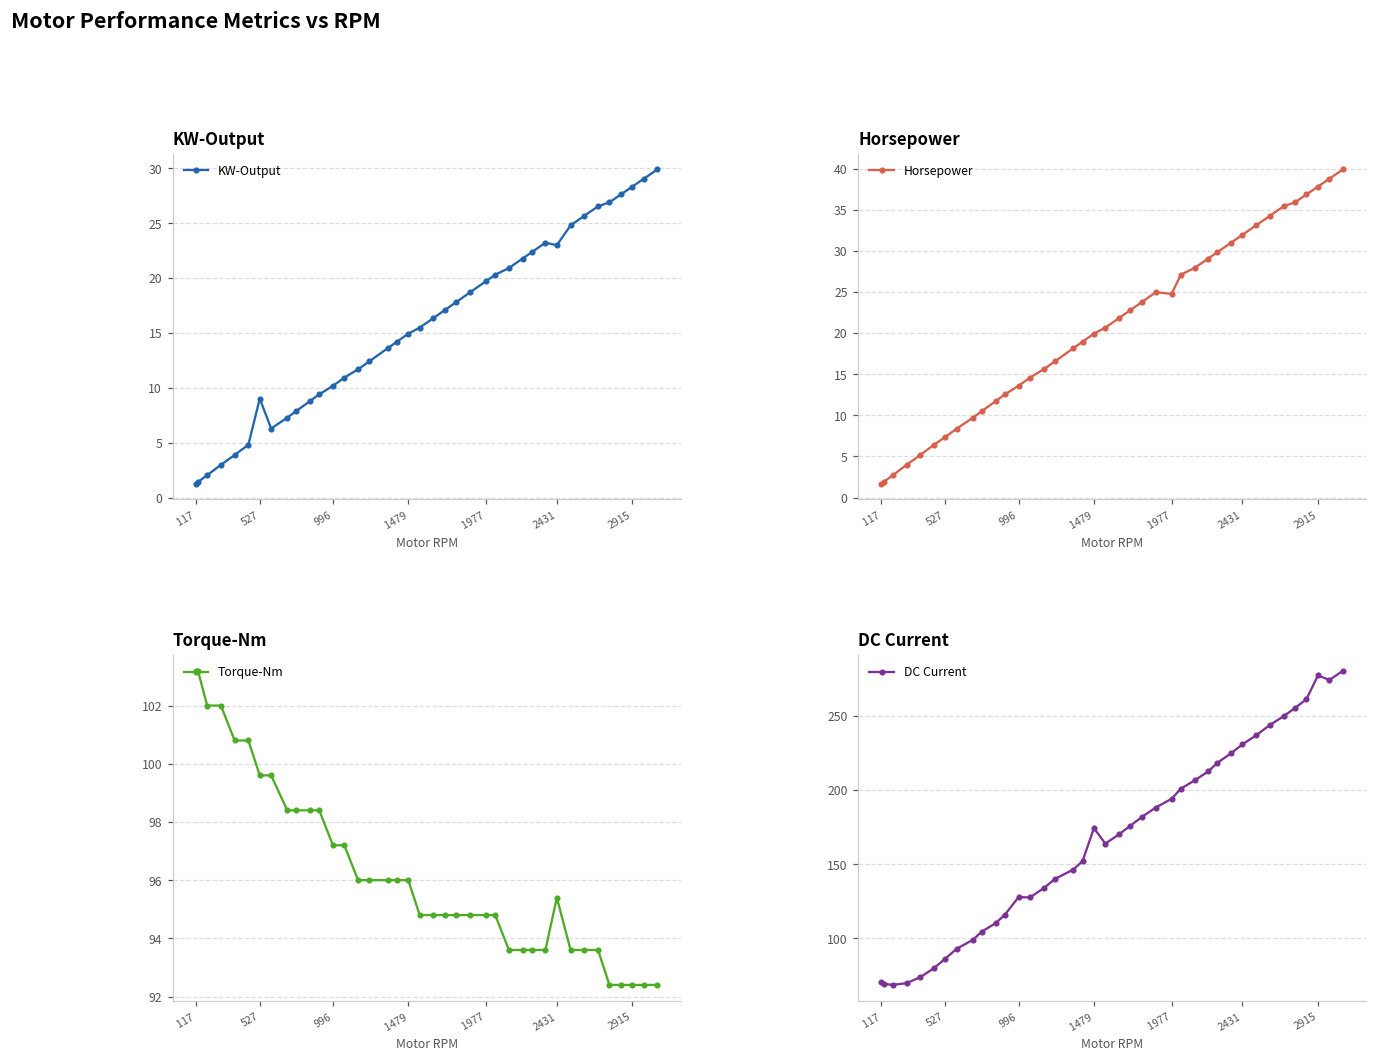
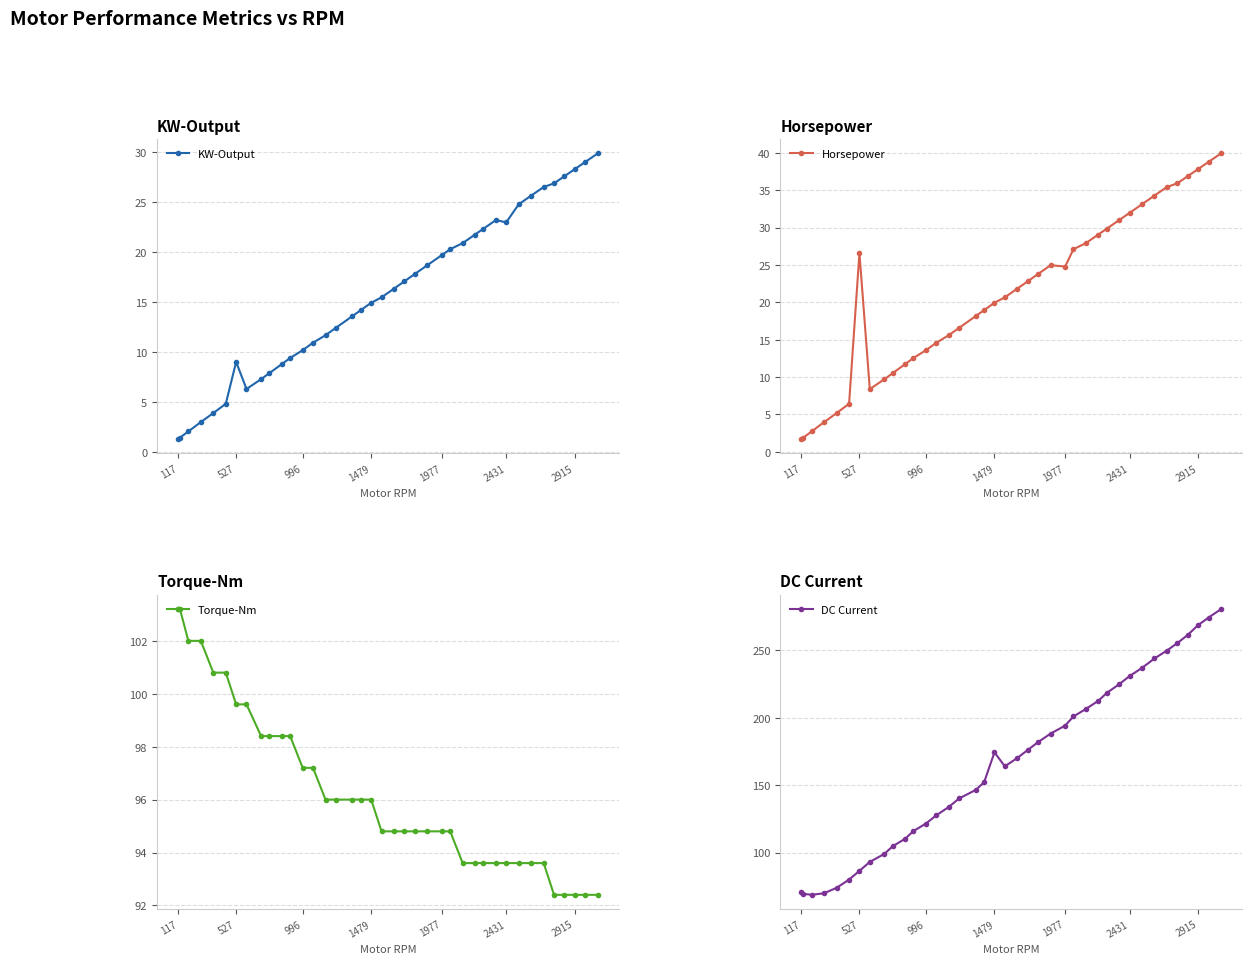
Horsepower, 527: 7 -> 27
Torque-Nm, 2431: 95.4 -> 93.6
DC Current, 996: 128 -> 122
DC Current, 2915: 277 -> 269
